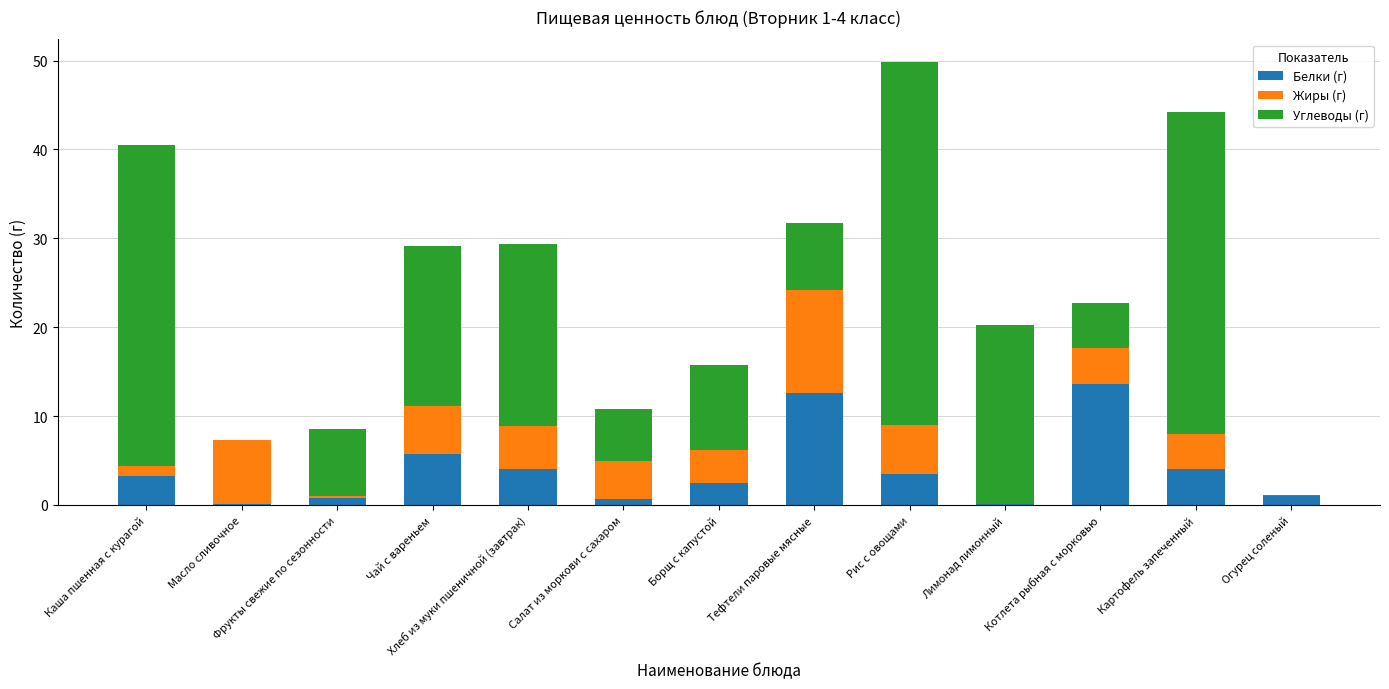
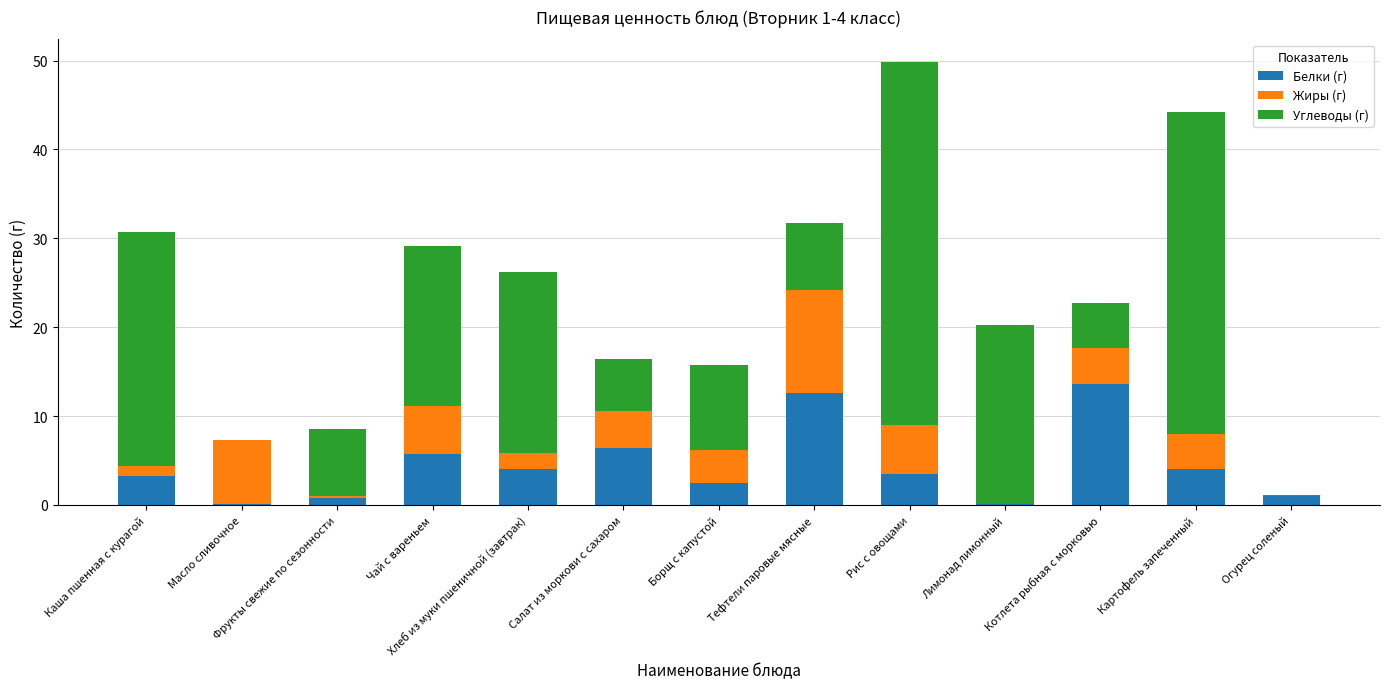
Углеводы (г), Каша пшенная с курагой: 36 -> 26
Жиры (г), Хлеб из муки пшеничной (завтрак): 5 -> 2
Белки (г), Салат из моркови с сахаром: 1 -> 6
